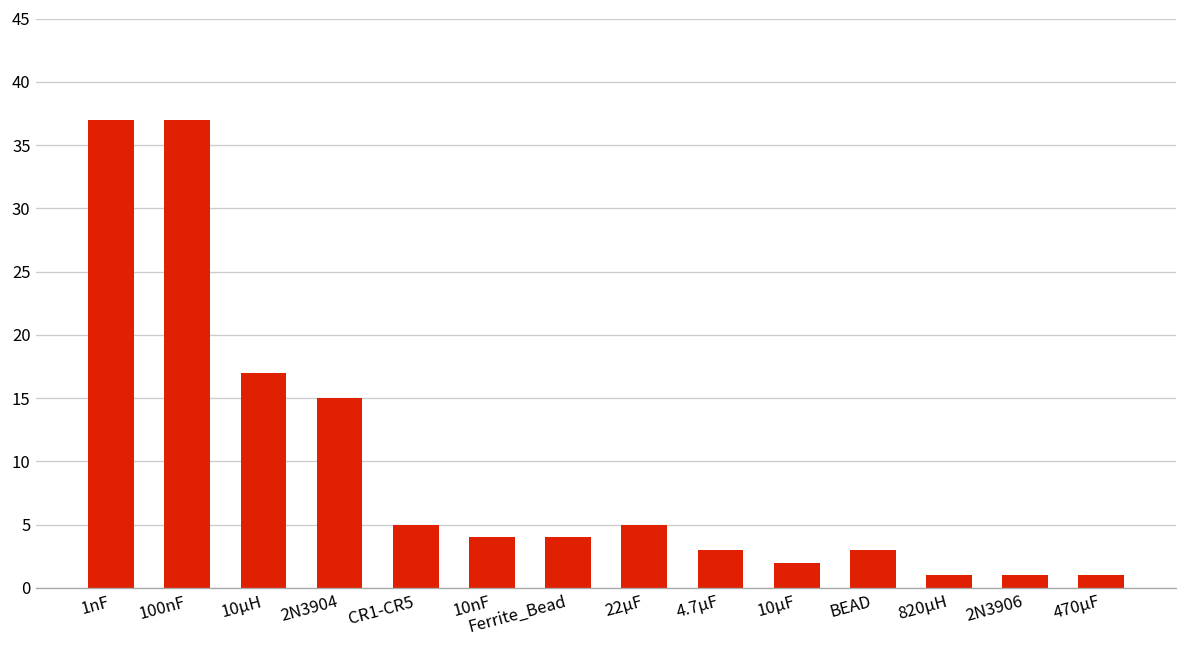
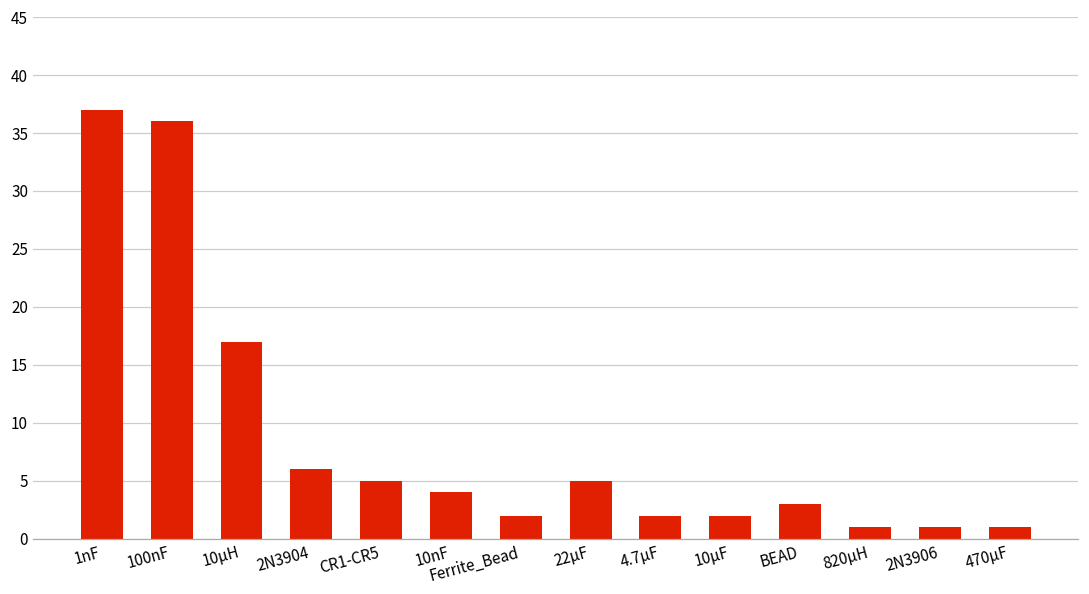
100nF: 37 -> 36
2N3904: 15 -> 6
Ferrite_Bead: 4 -> 2
4.7µF: 3 -> 2
